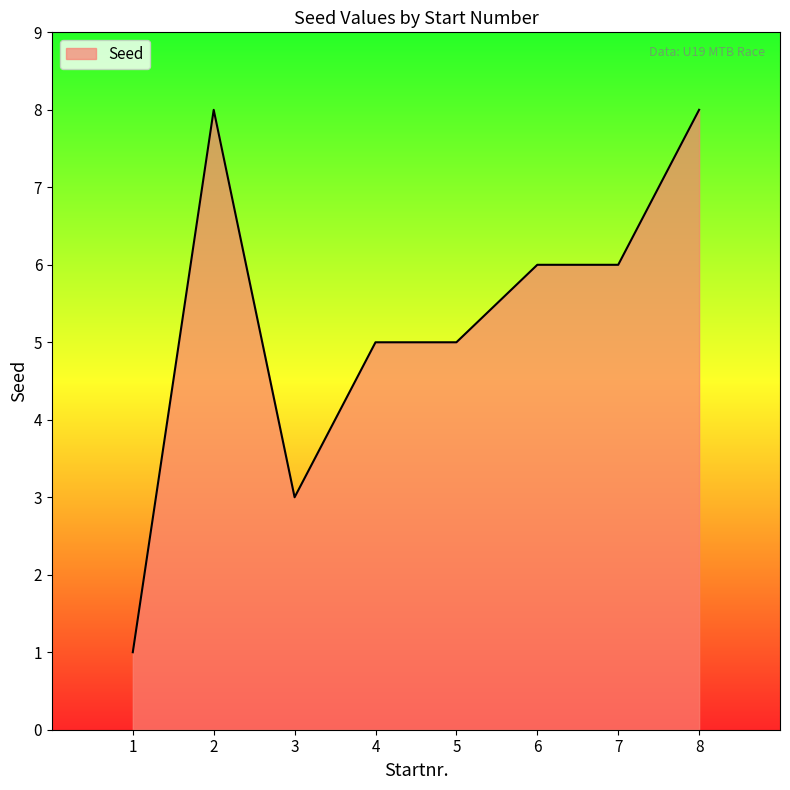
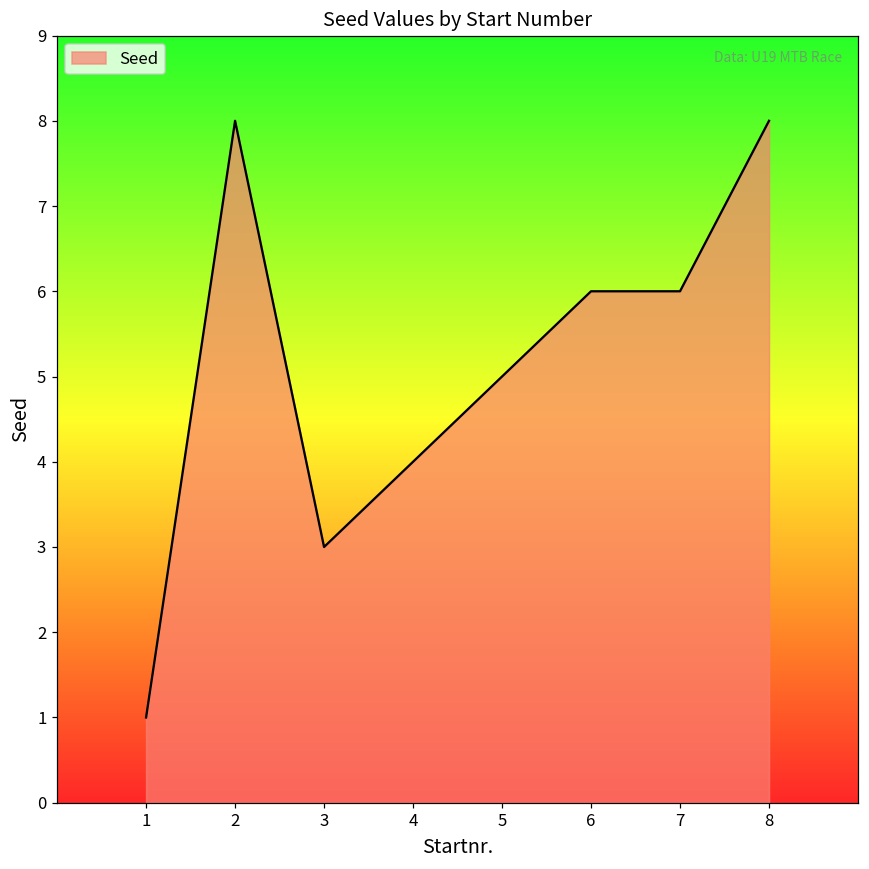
4: 5 -> 4
